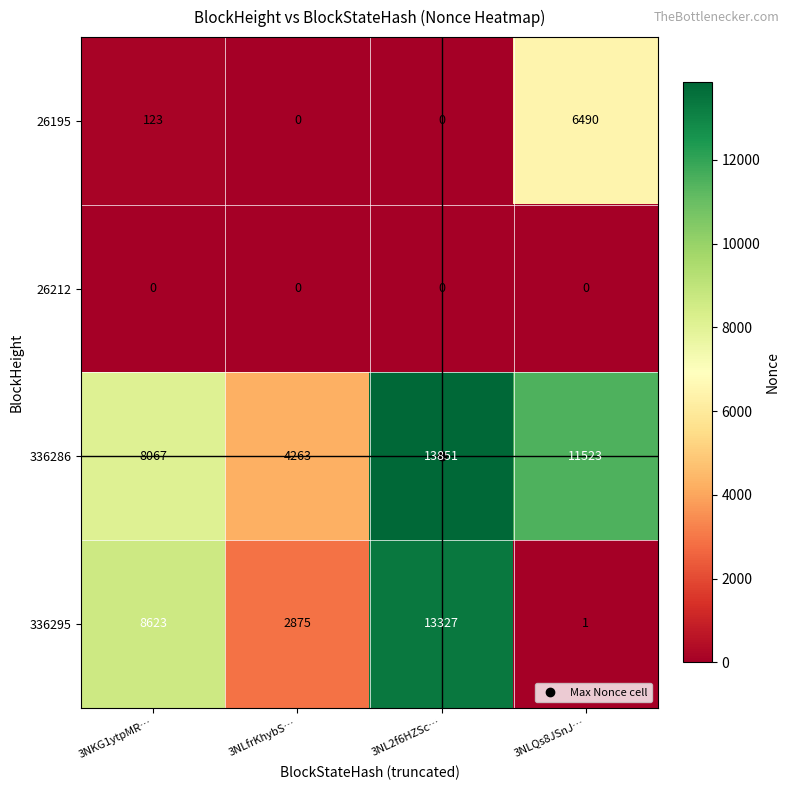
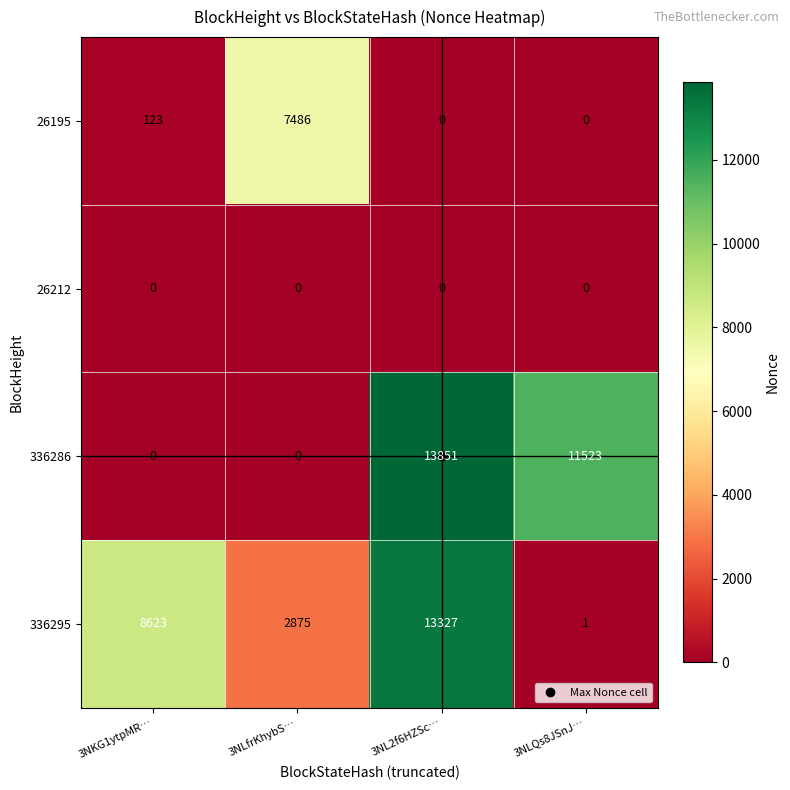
26195, 3NLfrKhybS…: 0 -> 7486
26195, 3NLQs8JSnJ…: 6490 -> 0
336286, 3NKG1ytpMR…: 8067 -> 0
336286, 3NLfrKhybS…: 4263 -> 0
